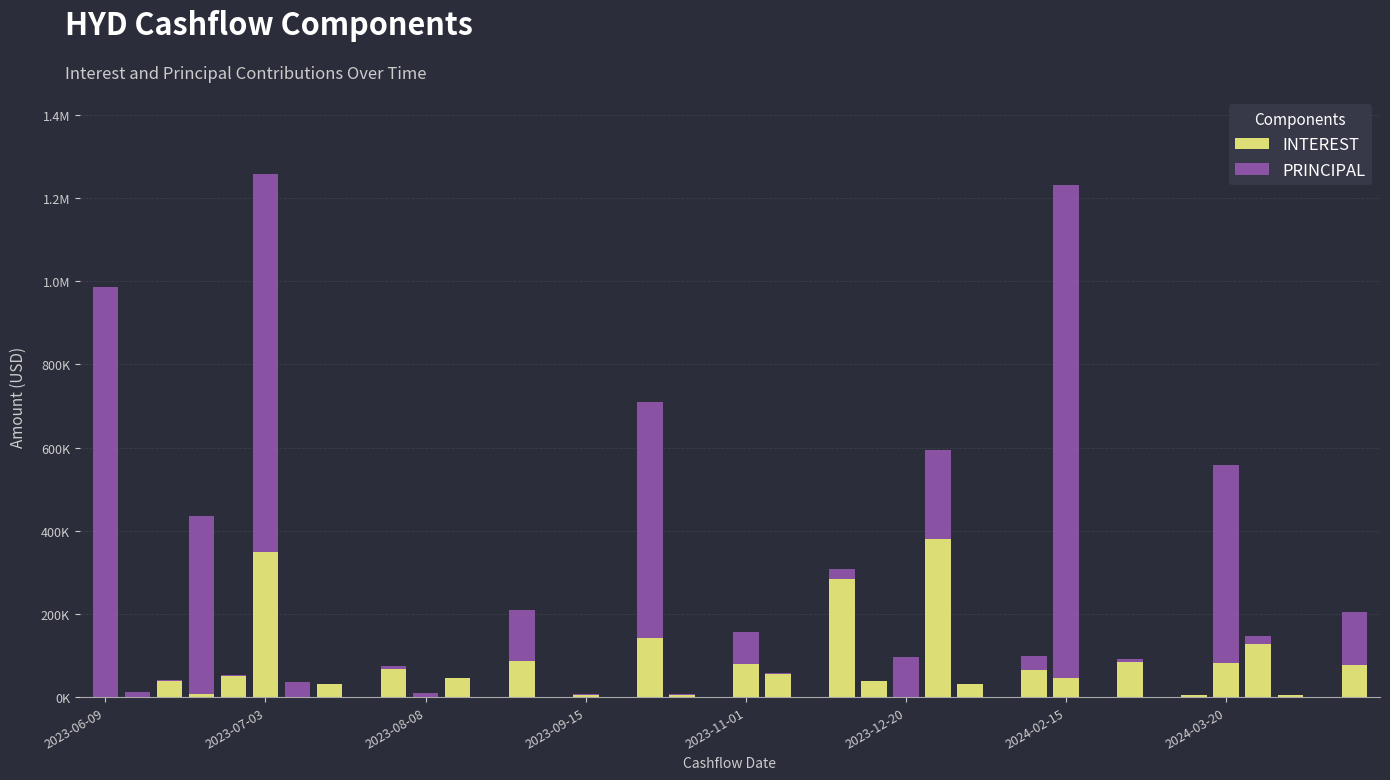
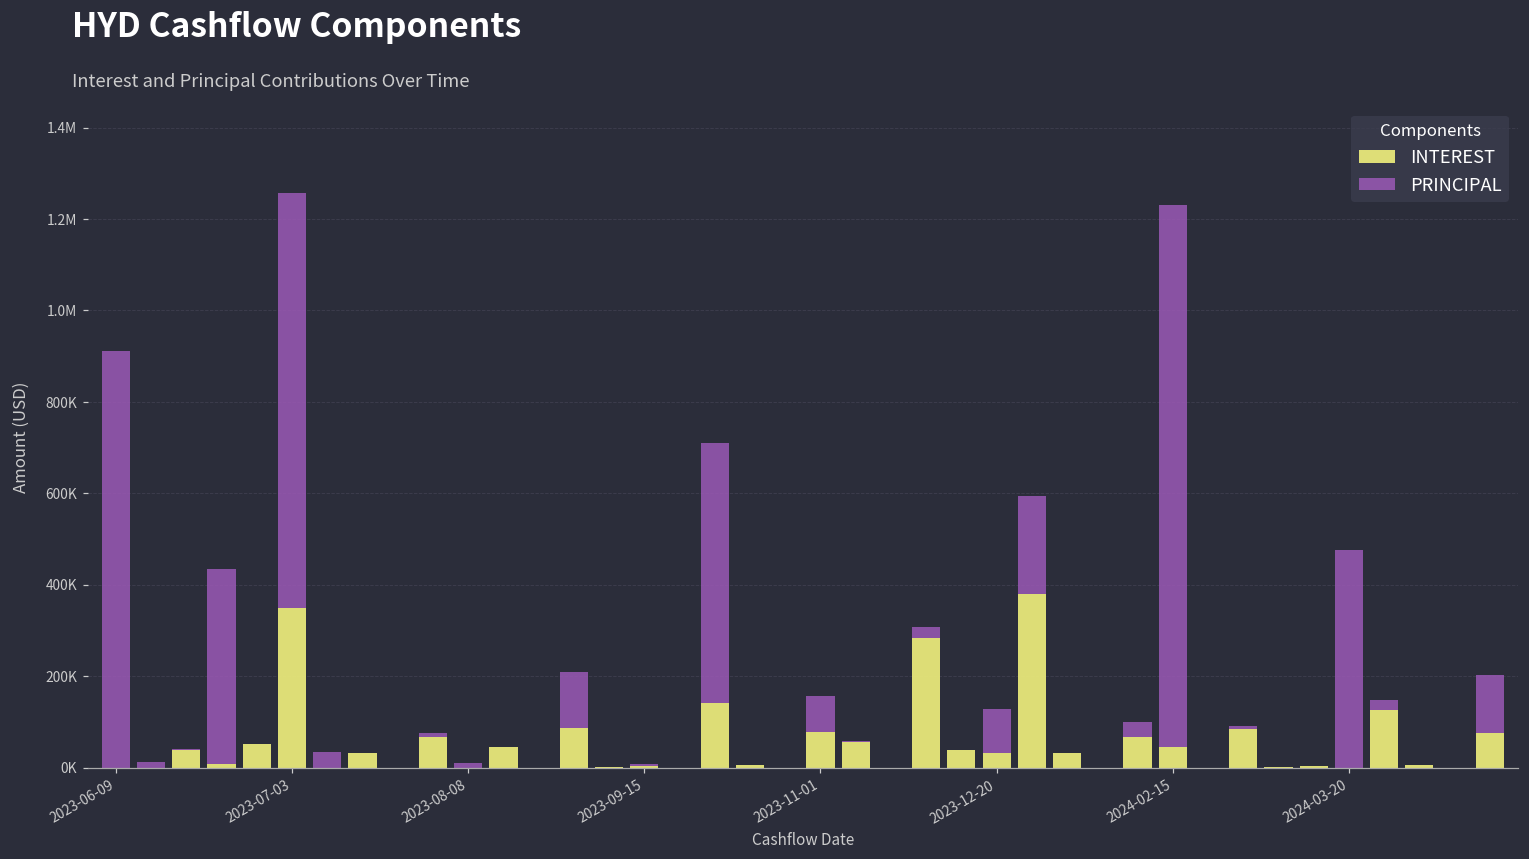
PRINCIPAL, 2023-06-09: 990000 -> 910000
INTEREST, 2023-12-20: 0 -> 30000
INTEREST, 2024-03-20: 80000 -> 0
